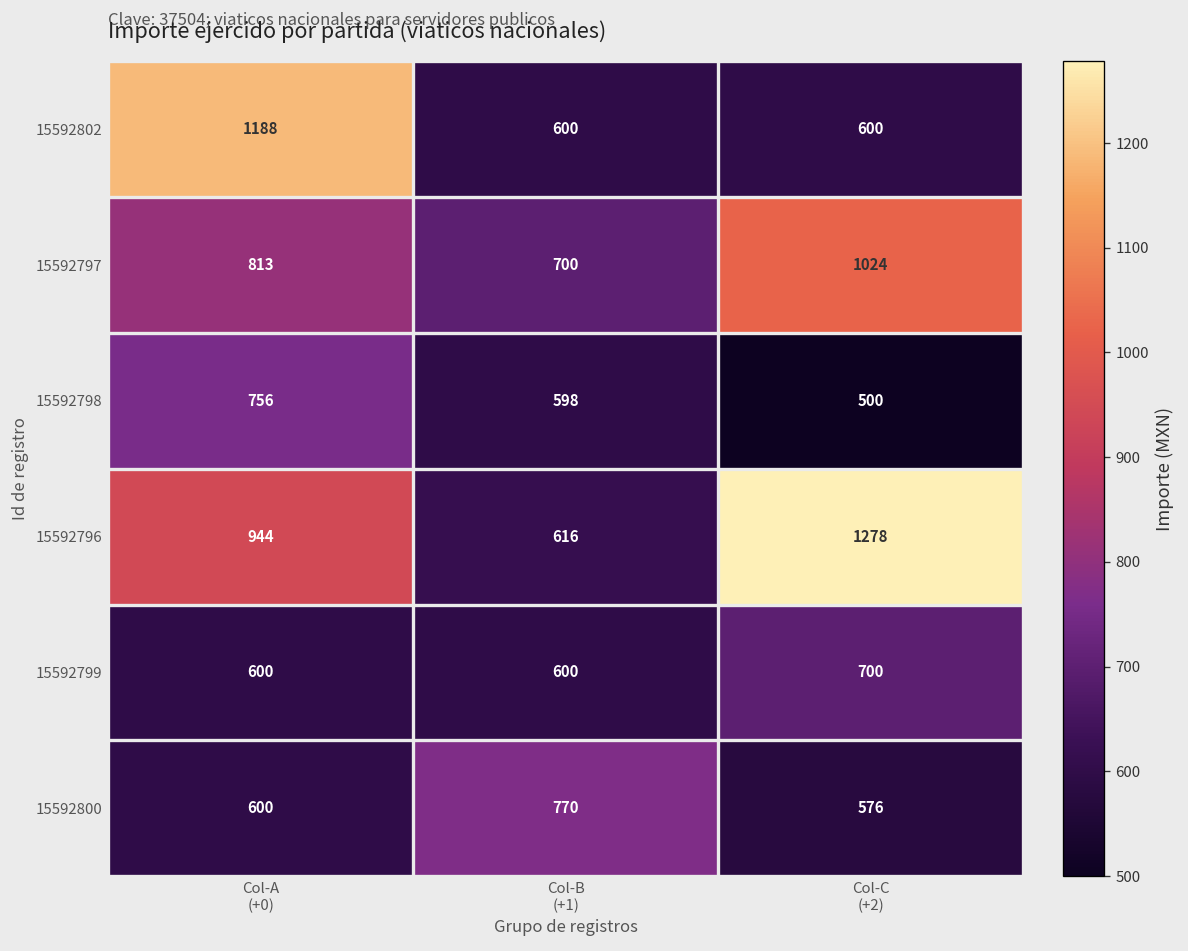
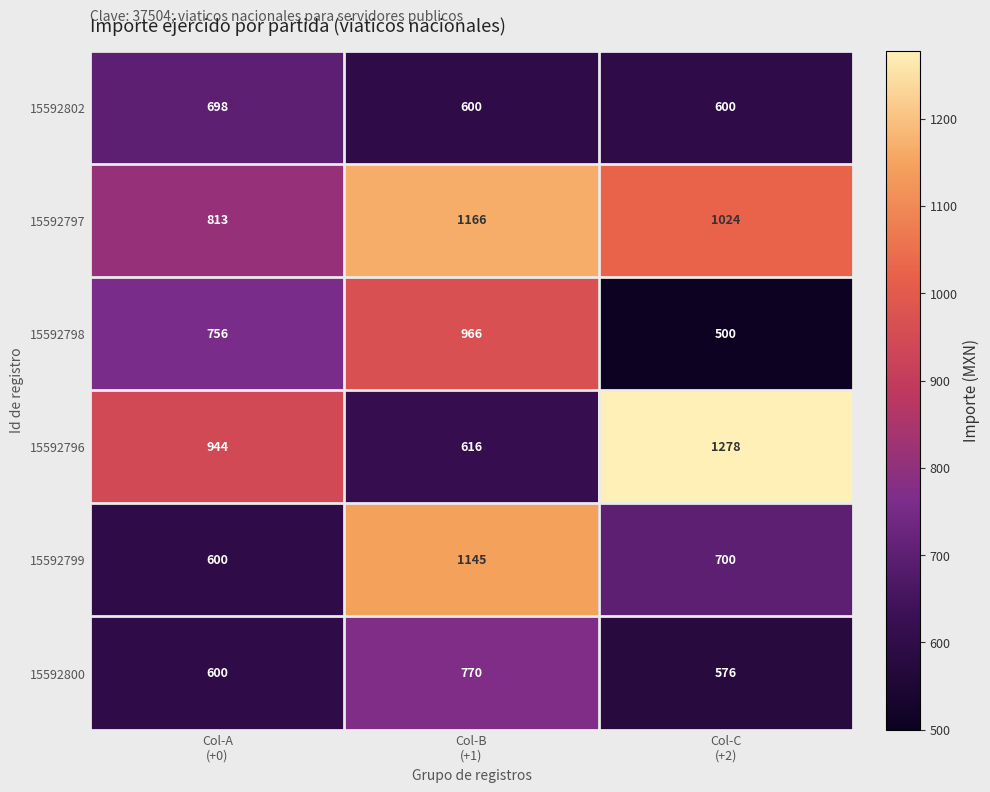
15592802, Col-A (+0): 1188 -> 698
15592797, Col-B (+1): 700 -> 1166
15592798, Col-B (+1): 598 -> 966
15592799, Col-B (+1): 600 -> 1145
